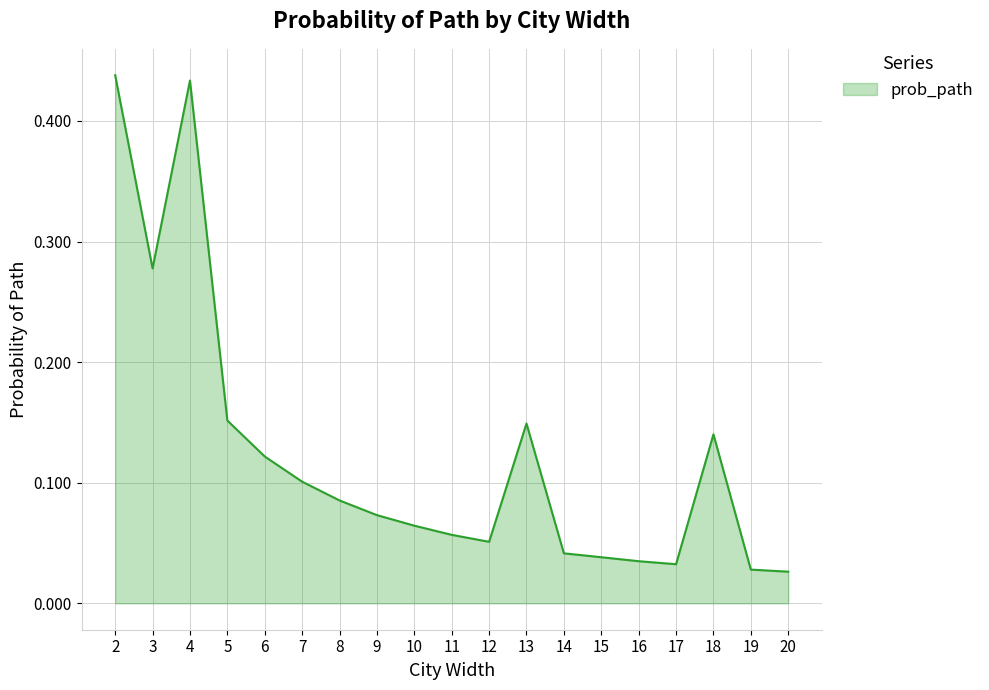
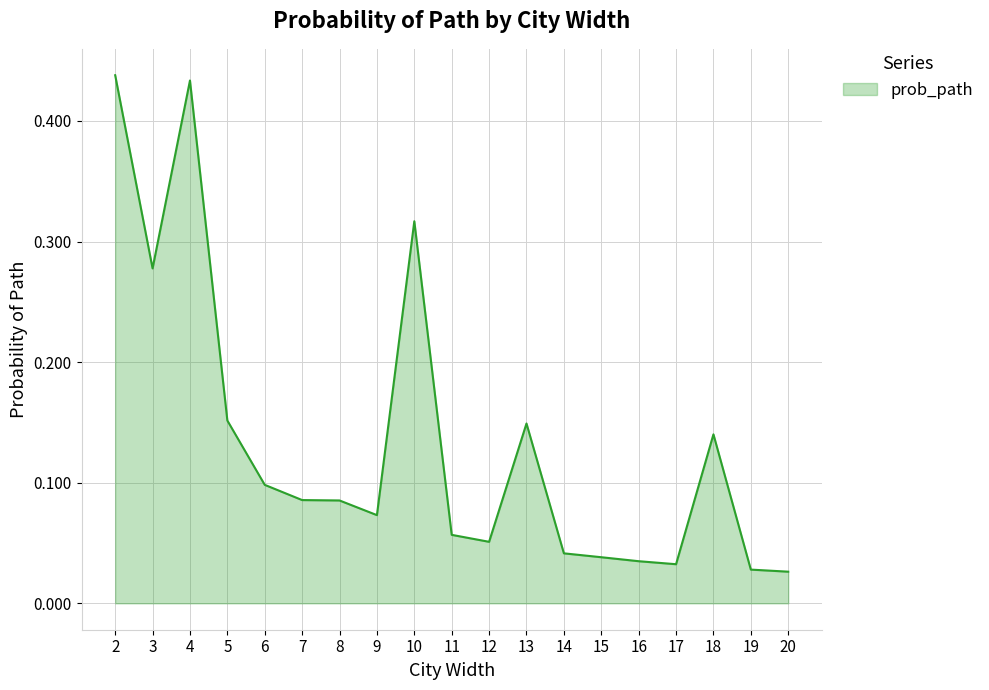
6: 0.122 -> 0.098
7: 0.101 -> 0.086
10: 0.064 -> 0.317
